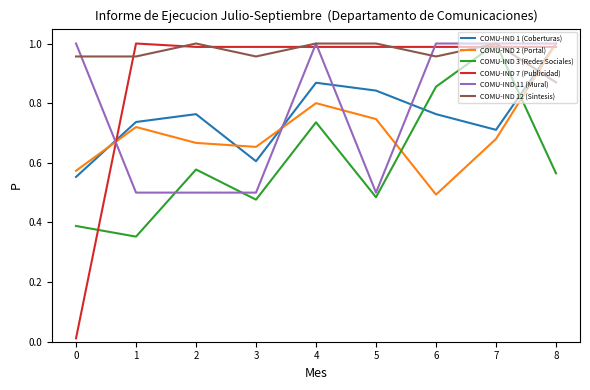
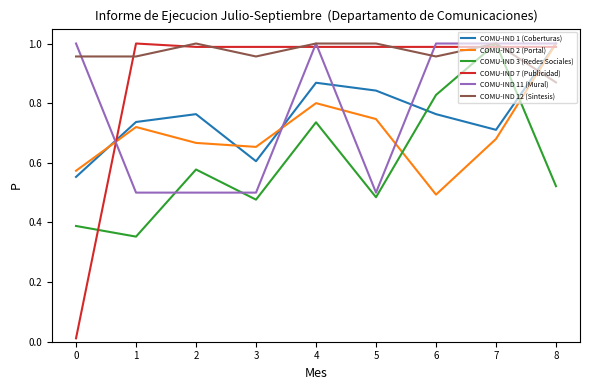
COMU-IND 3 (Redes Sociales), 6: 0.86 -> 0.83
COMU-IND 3 (Redes Sociales), 8: 0.56 -> 0.52
